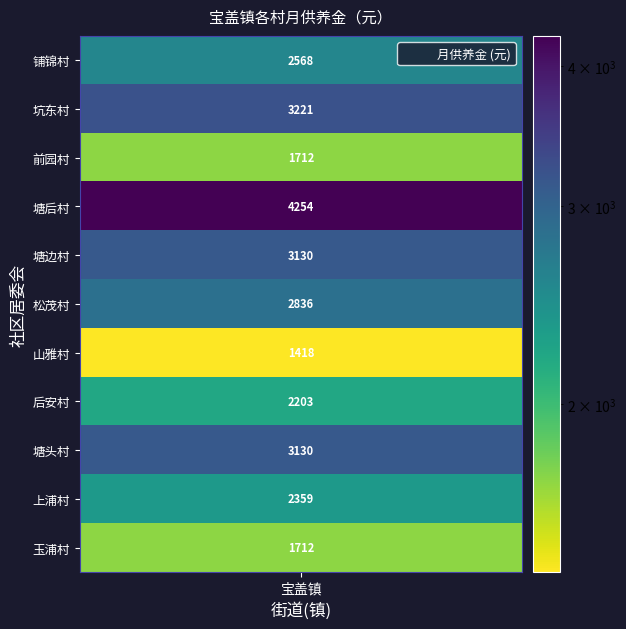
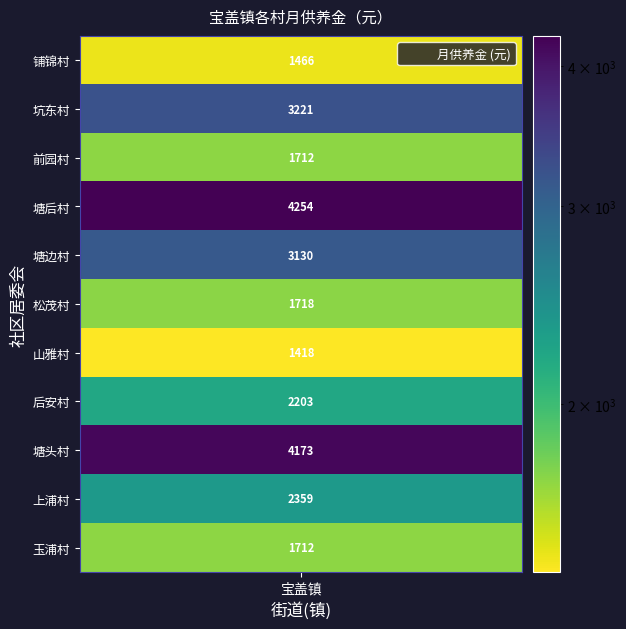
铺锦村, 宝盖镇: 2568 -> 1466
松茂村, 宝盖镇: 2836 -> 1718
塘头村, 宝盖镇: 3130 -> 4173
